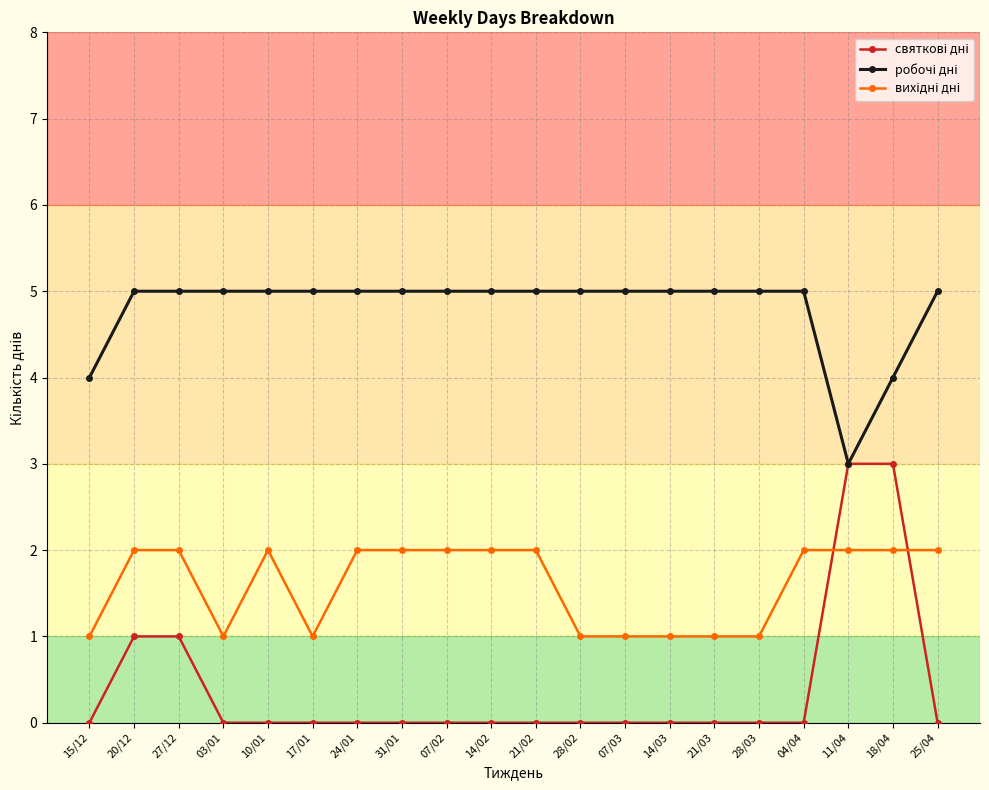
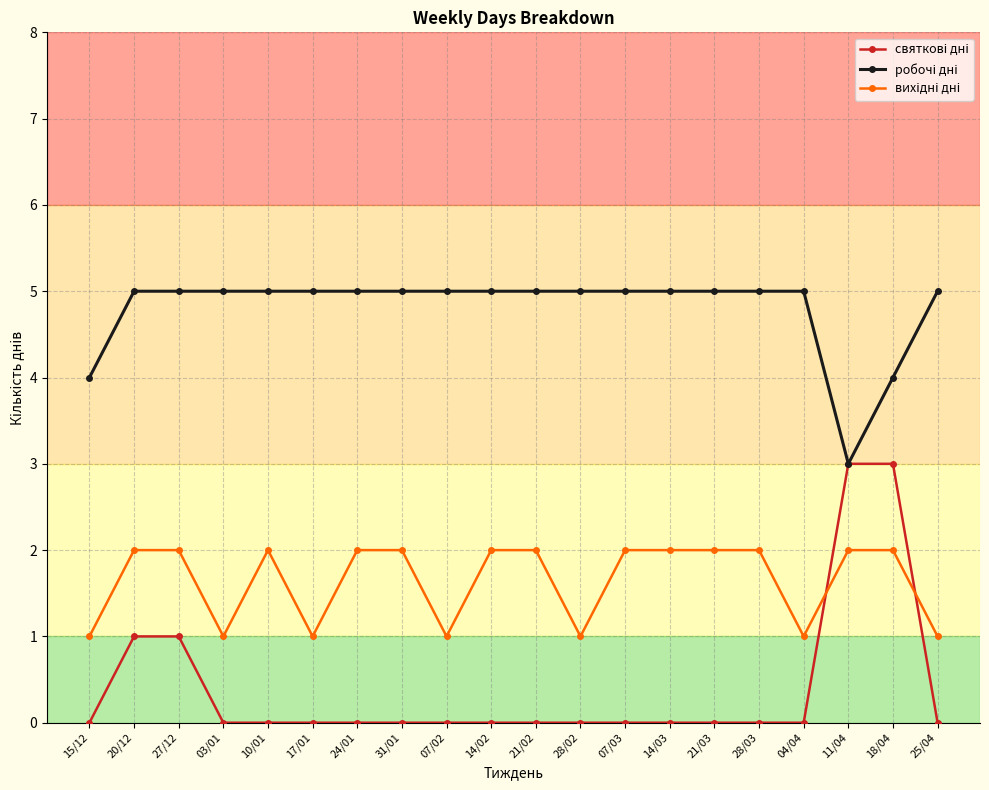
вихідні дні, 07/02: 2 -> 1
вихідні дні, 07/03: 1 -> 2
вихідні дні, 14/03: 1 -> 2
вихідні дні, 21/03: 1 -> 2
вихідні дні, 28/03: 1 -> 2
вихідні дні, 04/04: 2 -> 1
вихідні дні, 25/04: 2 -> 1
